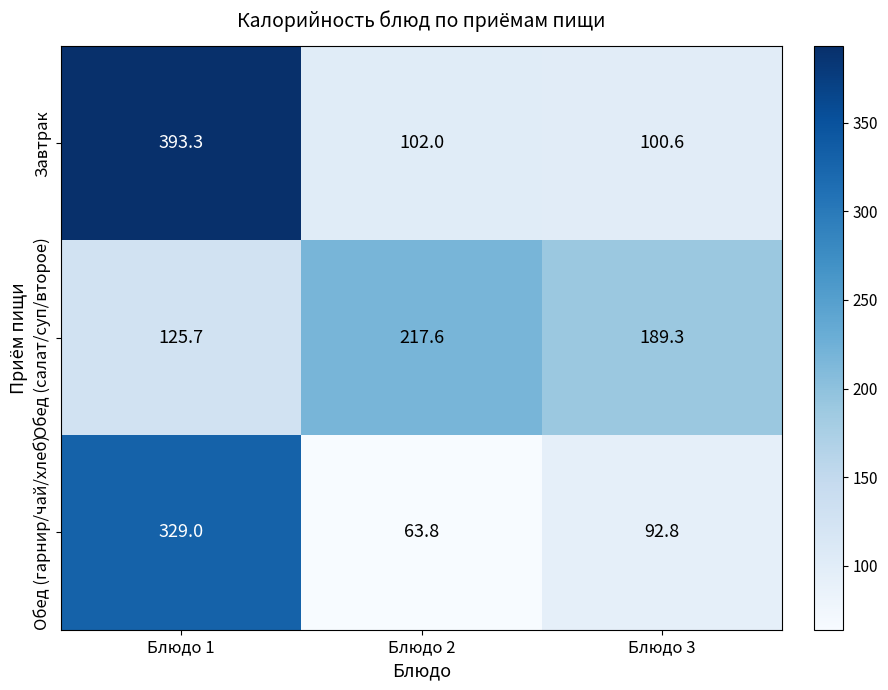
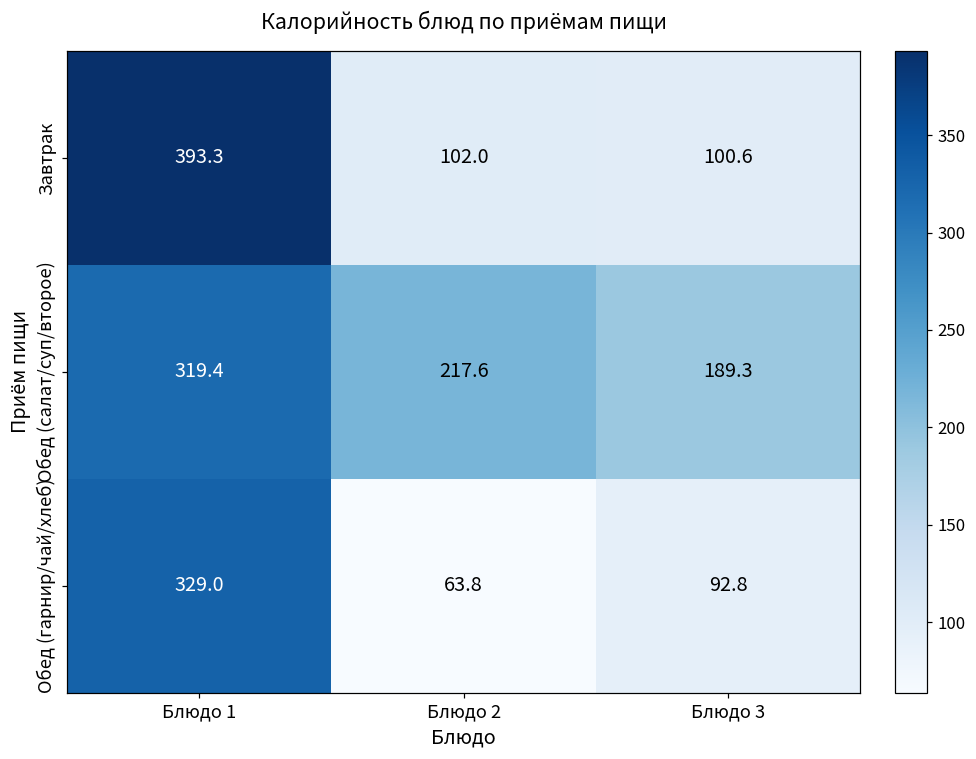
Обед (салат/суп/второе), Блюдо 1: 125.7 -> 319.4
